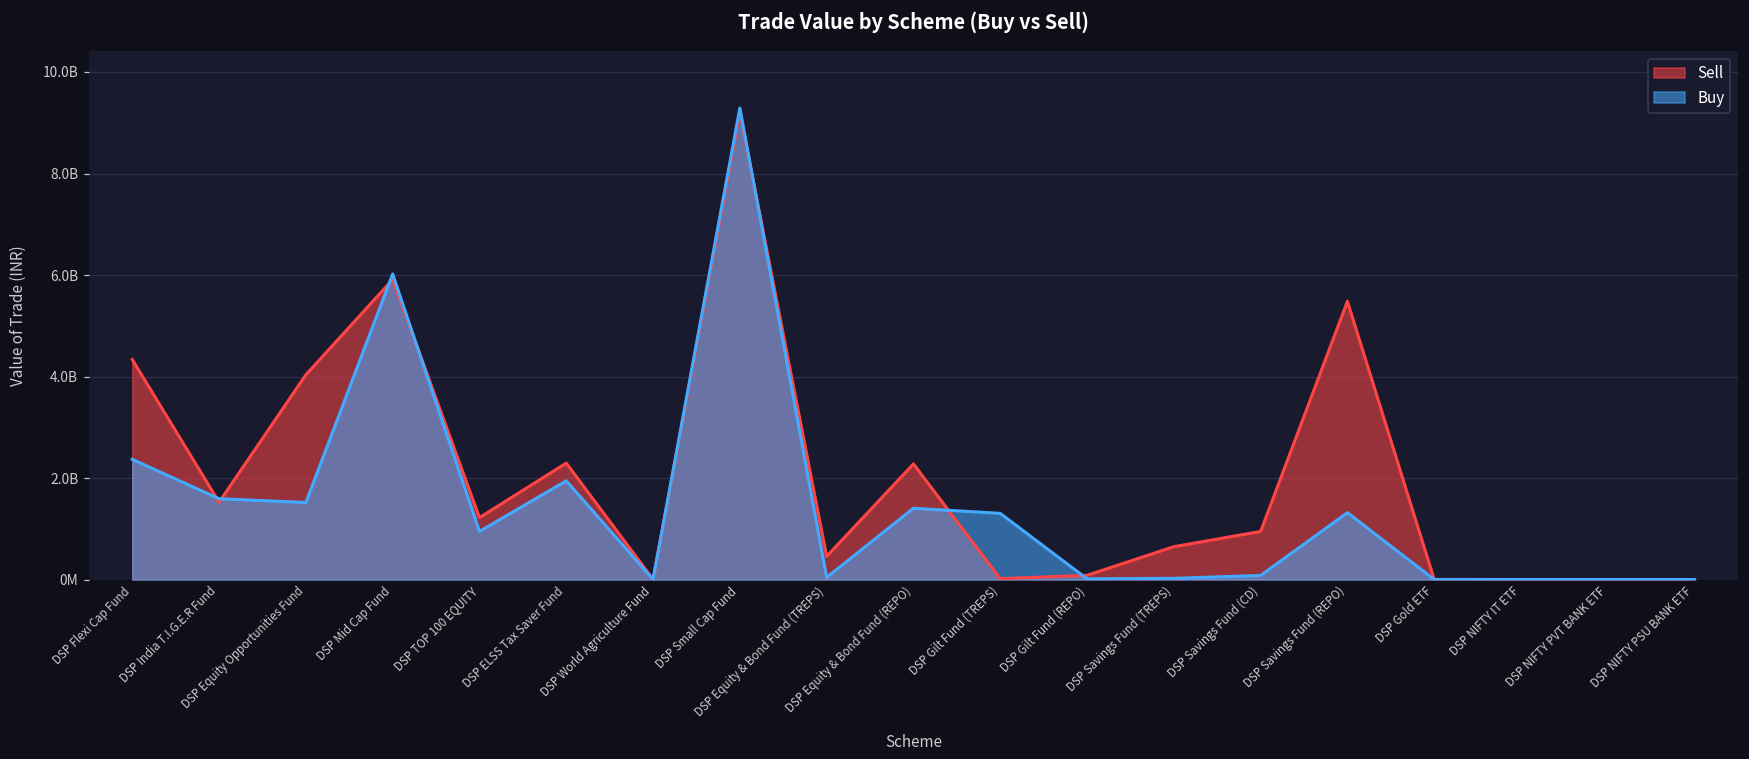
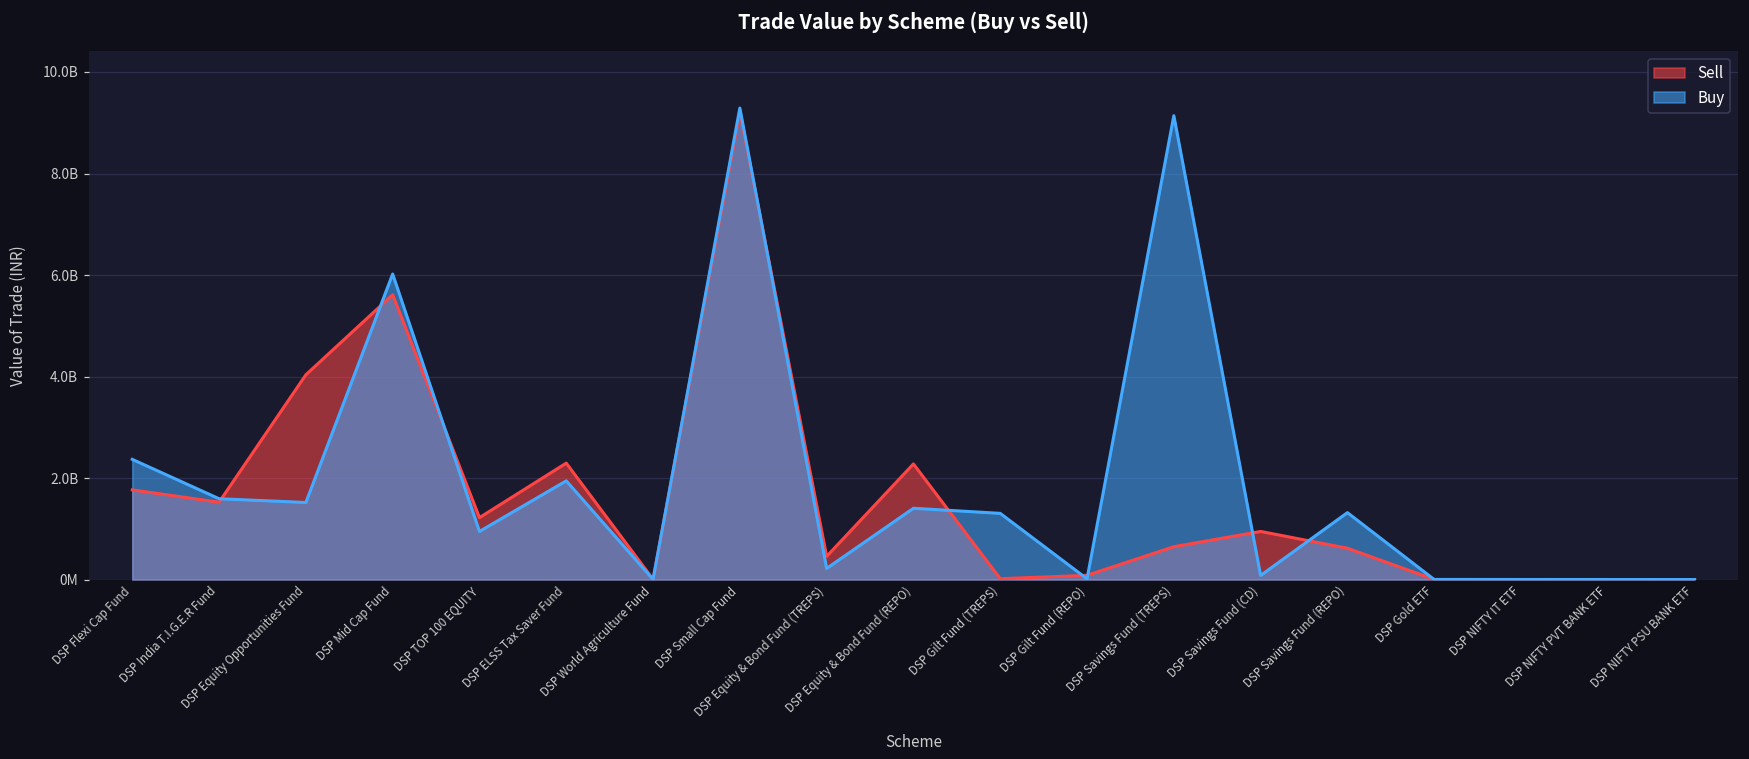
Sell, DSP Flexi Cap Fund: 4300000000 -> 1800000000
Sell, DSP Mid Cap Fund: 5900000000 -> 5600000000
Buy, DSP Equity & Bond Fund (TREPS): 0 -> 200000000
Buy, DSP Savings Fund (TREPS): 0 -> 9100000000
Sell, DSP Savings Fund (REPO): 5500000000 -> 600000000
